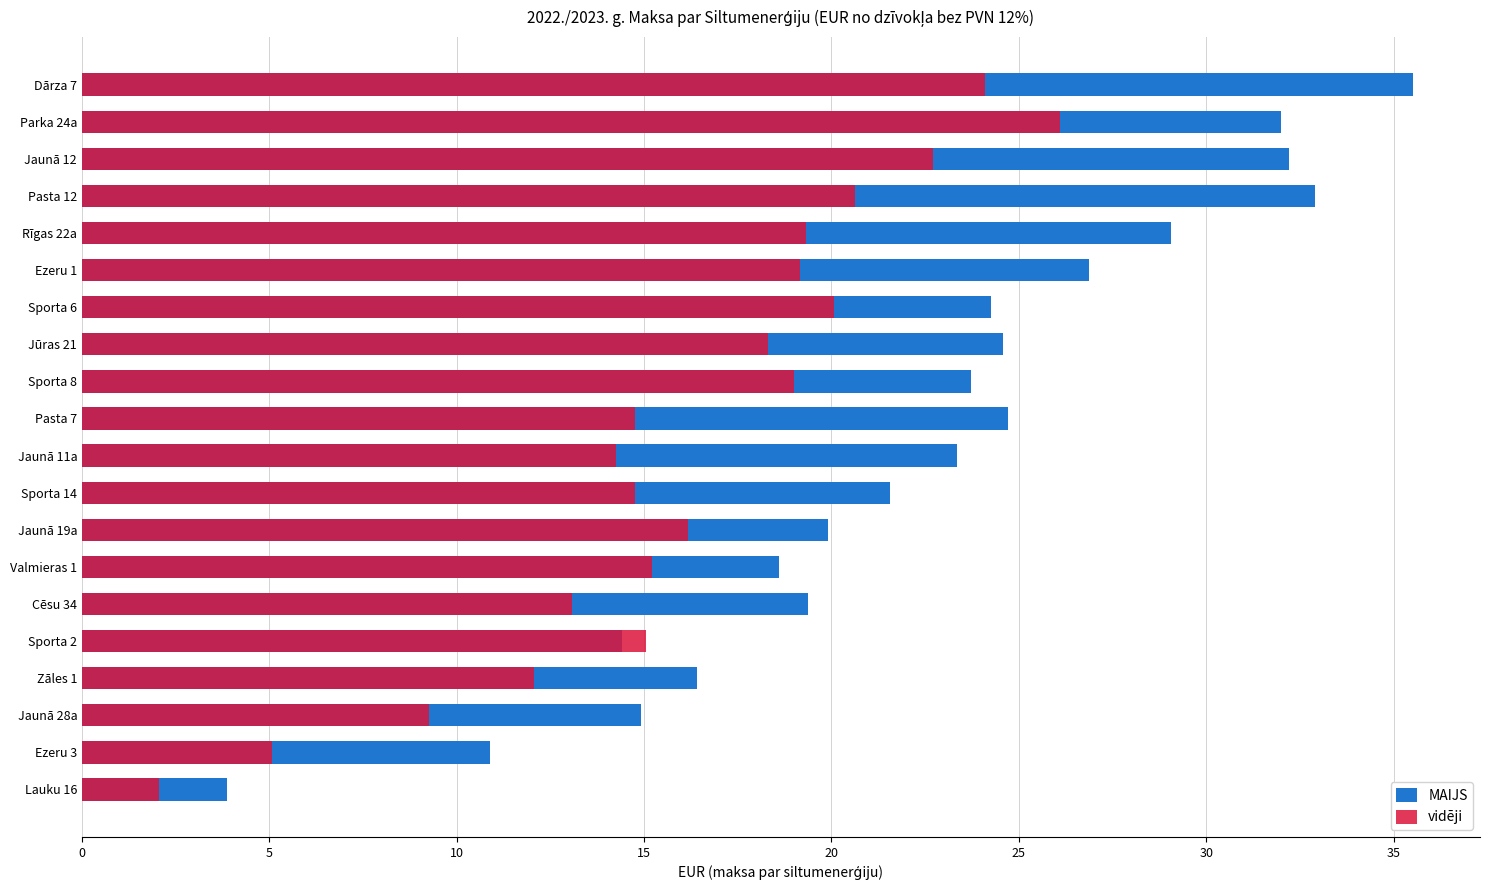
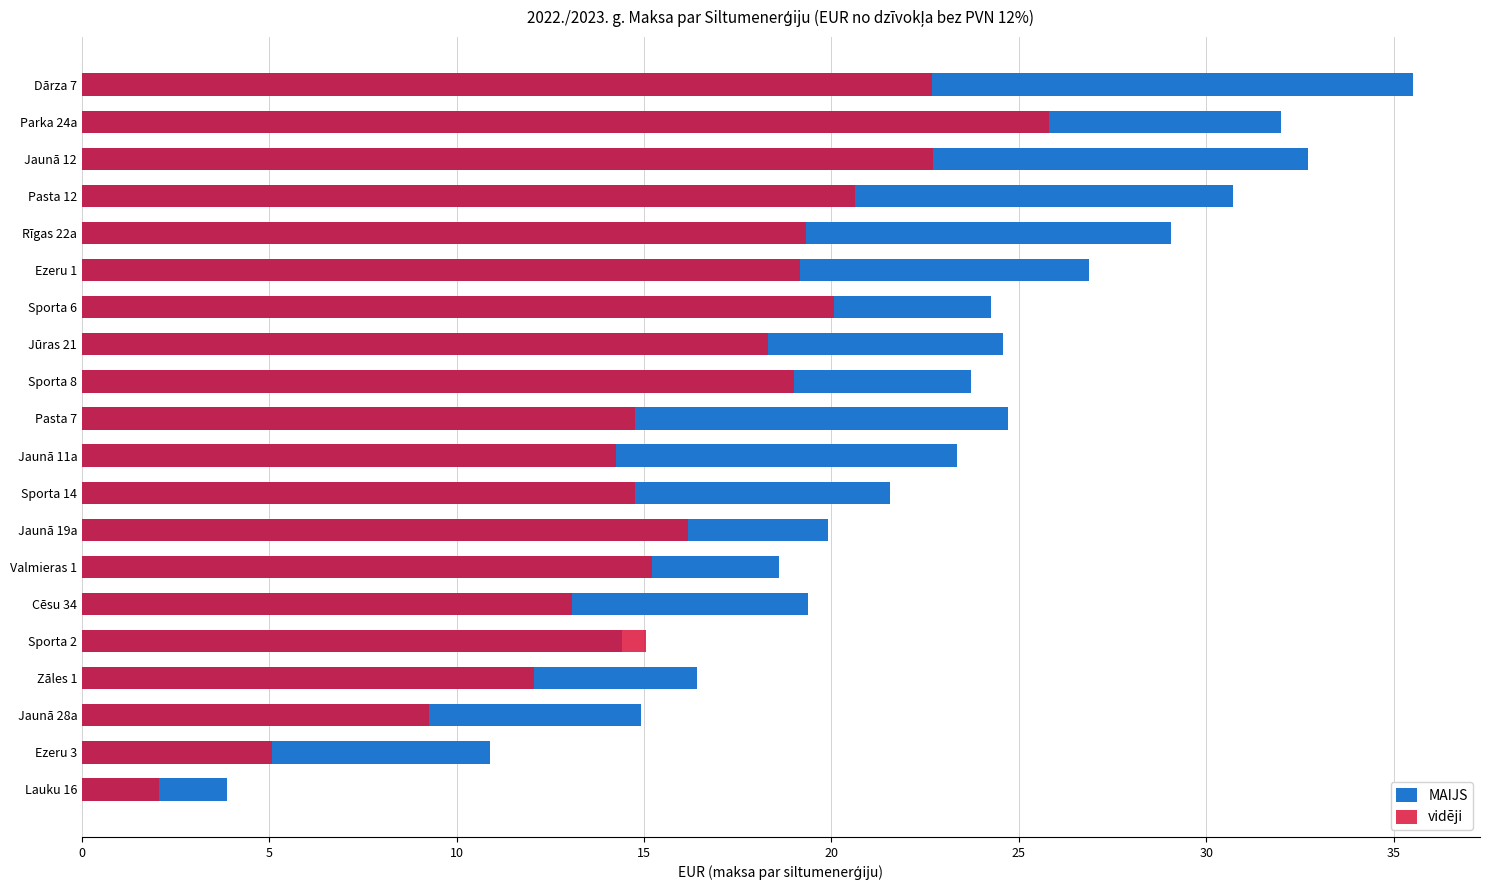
vidēji, Dārza 7: 24.1 -> 22.7
vidēji, Parka 24a: 26.1 -> 25.8
MAIJS, Jaunā 12: 32.2 -> 32.7
MAIJS, Pasta 12: 32.9 -> 30.7
